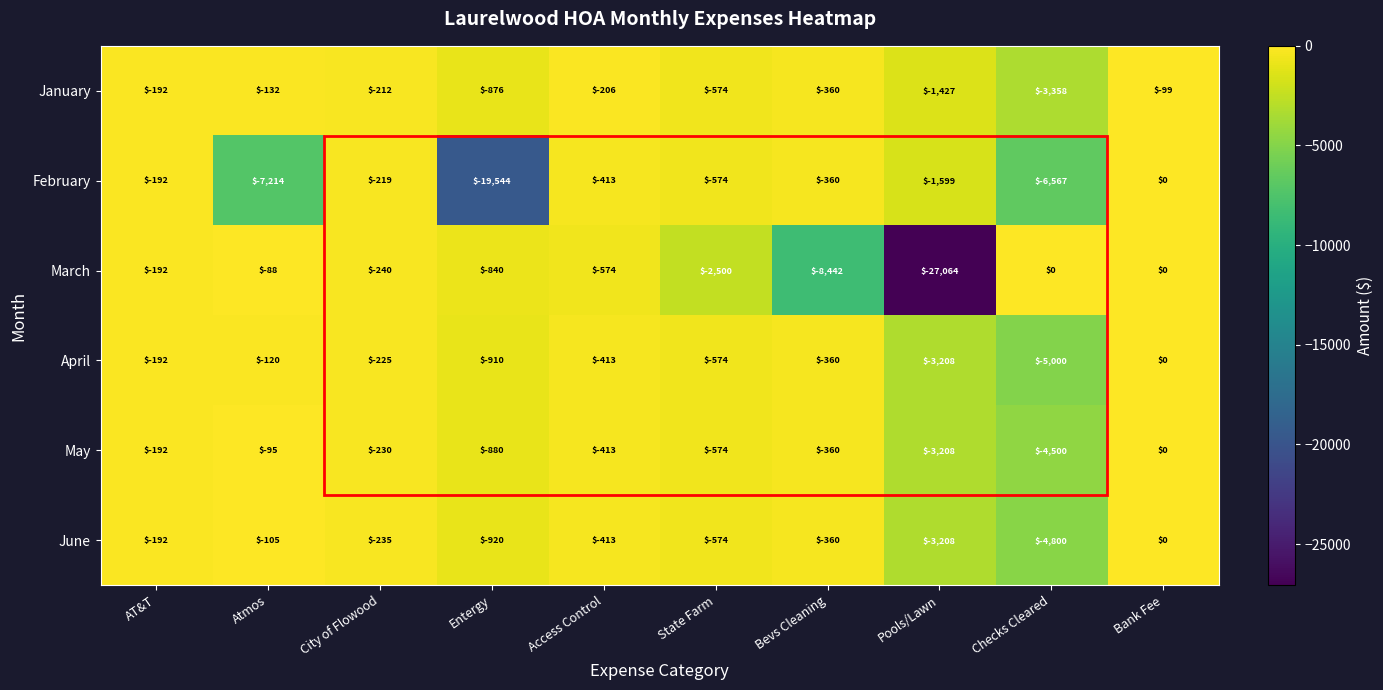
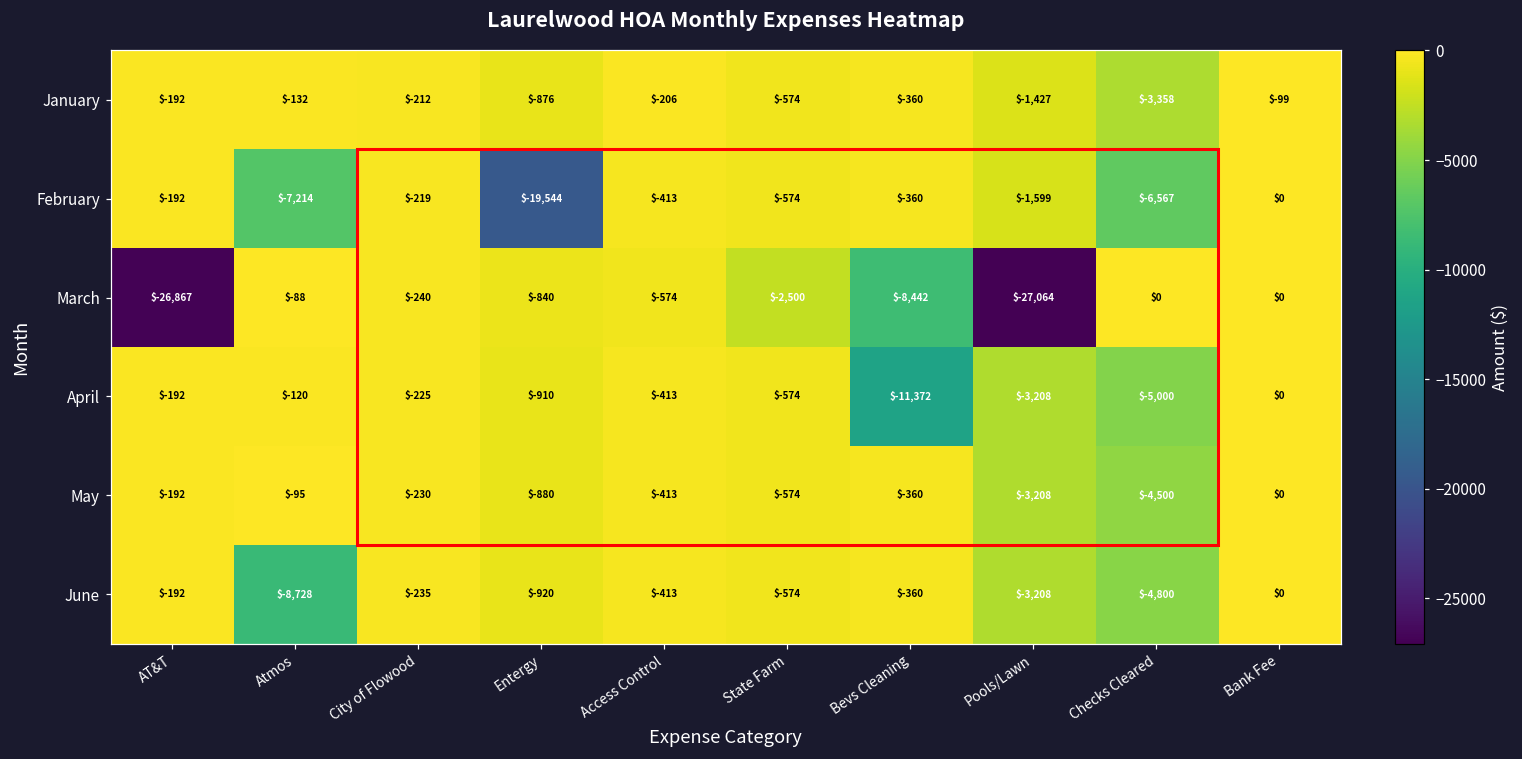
March, AT&T: $-192 -> $-26,867
April, Bevs Cleaning: $-360 -> $-11,372
June, Atmos: $-105 -> $-8,728
